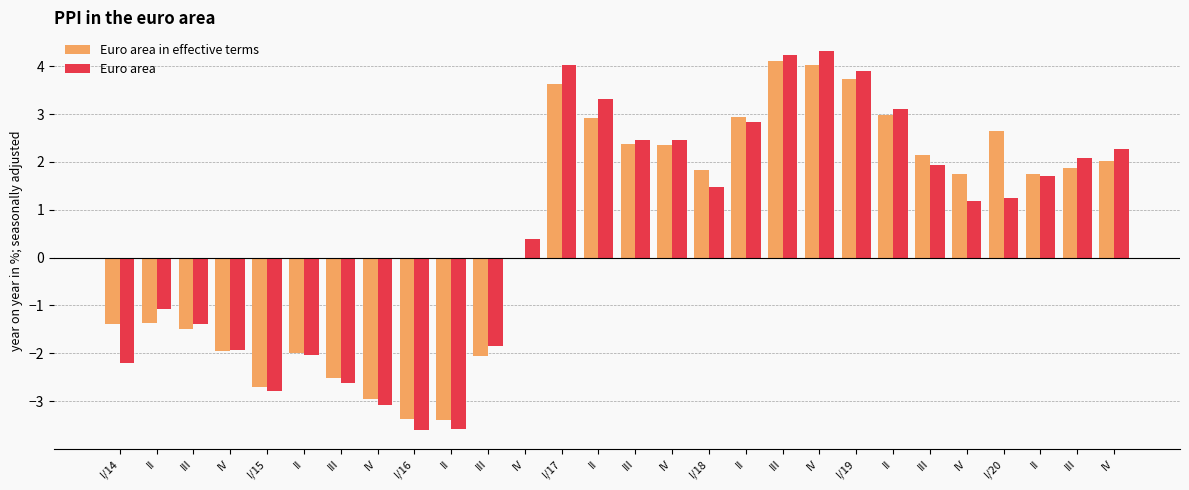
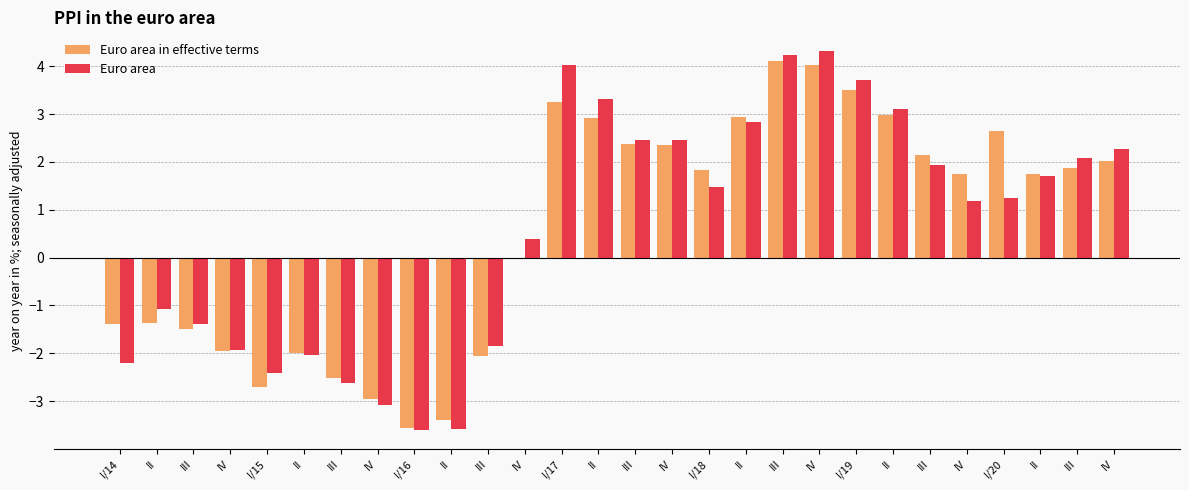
Euro area, I/15: -2.8 -> -2.4
Euro area in effective terms, I/16: -3.4 -> -3.6
Euro area in effective terms, I/17: 3.6 -> 3.3
Euro area in effective terms, I/19: 3.7 -> 3.5
Euro area, I/19: 3.9 -> 3.7
